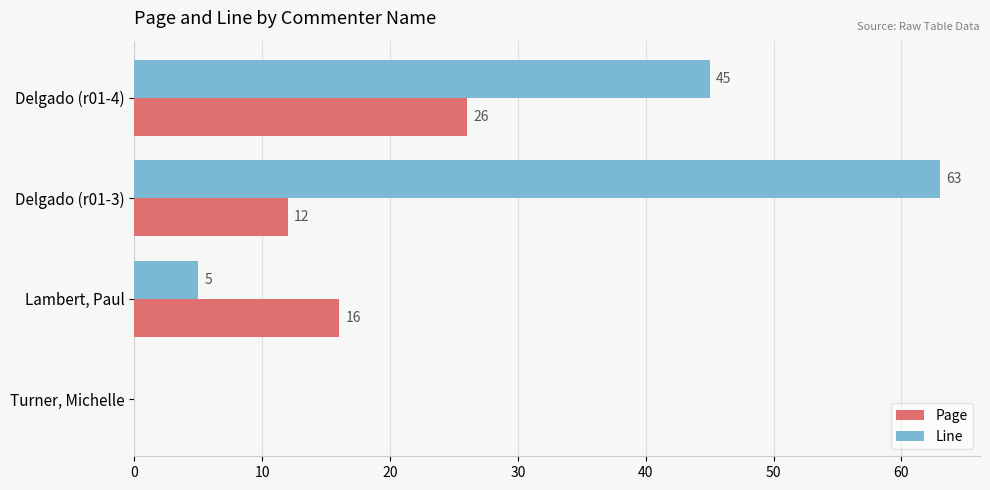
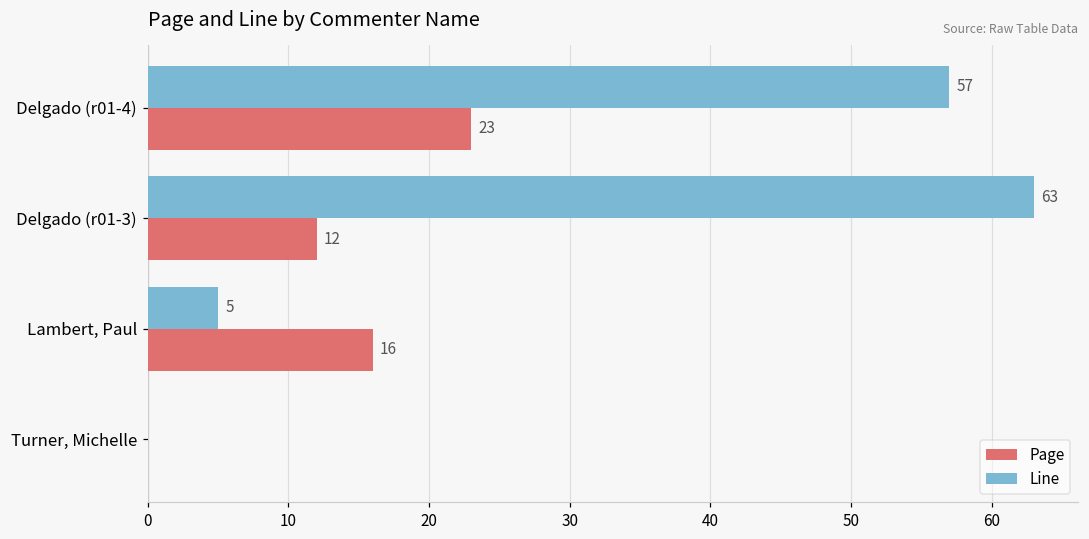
Line, Delgado (r01-4): 45 -> 57
Page, Delgado (r01-4): 26 -> 23
